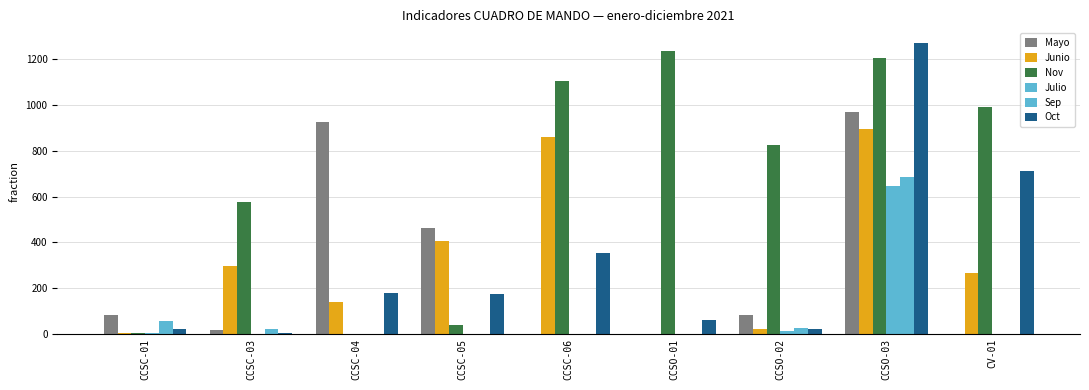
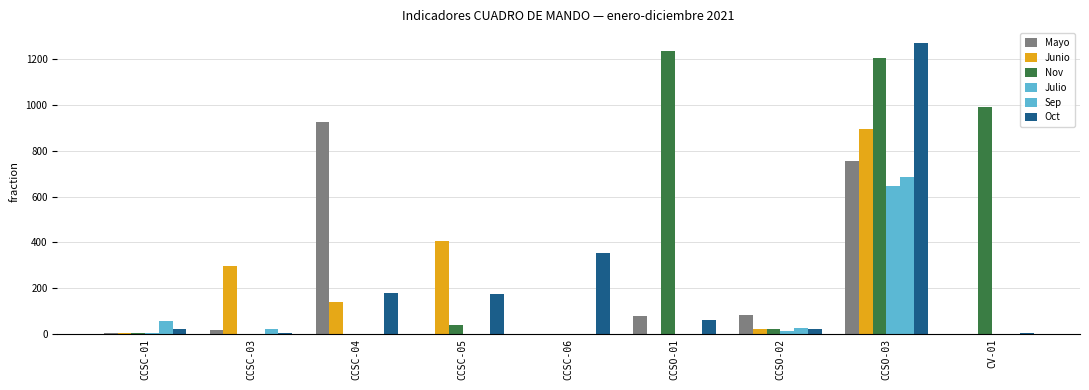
Mayo, CCSC-01: 80 -> 0
Nov, CCSC-03: 580 -> 0
Mayo, CCSC-05: 460 -> 0
Junio, CCSC-06: 860 -> 0
Nov, CCSC-06: 1110 -> 0
Mayo, CCSO-01: 0 -> 80
Nov, CCSO-02: 820 -> 20
Mayo, CCSO-03: 970 -> 760
Junio, CV-01: 270 -> 0
Oct, CV-01: 710 -> 10
